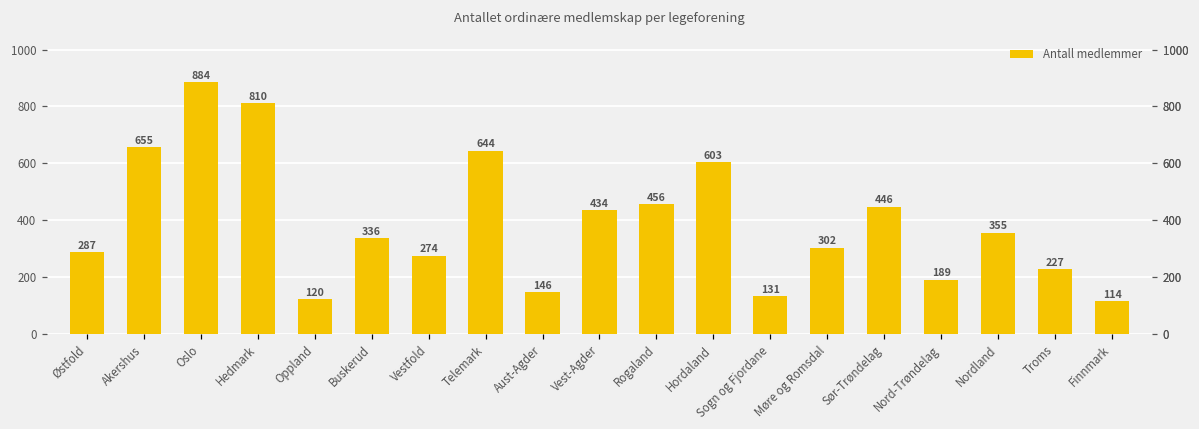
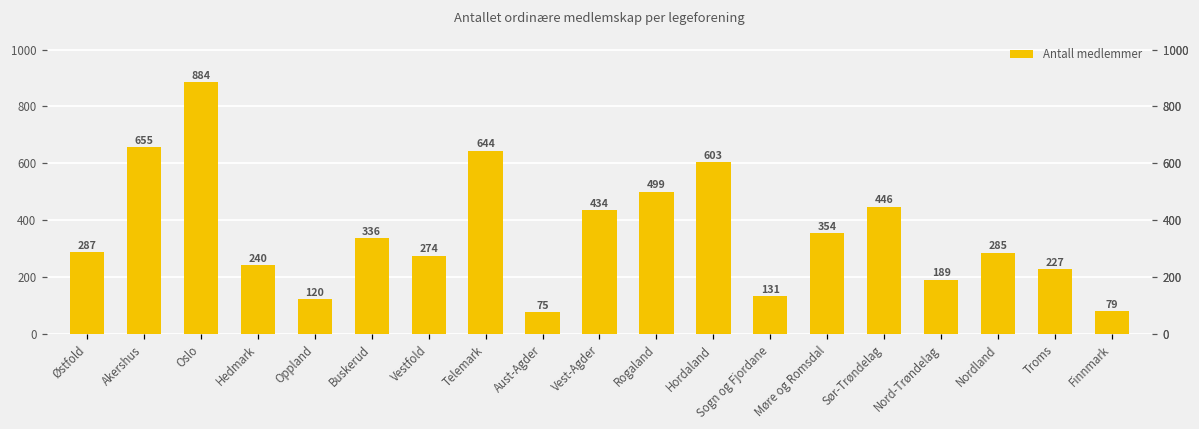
Hedmark: 810 -> 240
Aust-Agder: 146 -> 75
Rogaland: 456 -> 499
Møre og Romsdal: 302 -> 354
Nordland: 355 -> 285
Finnmark: 114 -> 79
